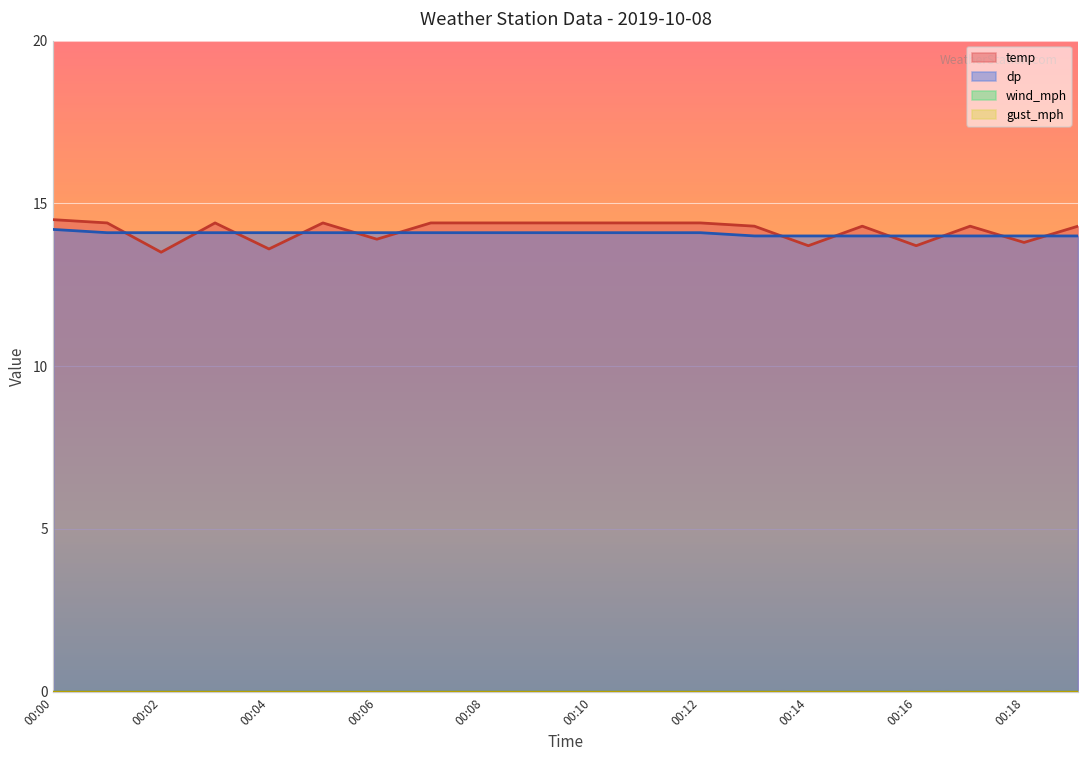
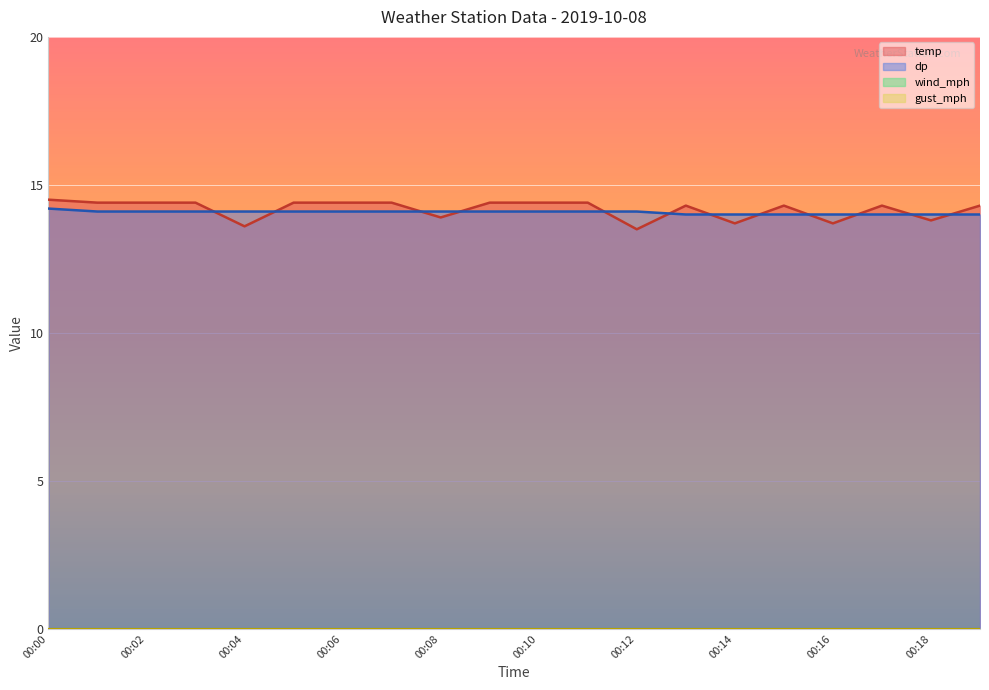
temp, 00:02: 13.5 -> 14.4
temp, 00:06: 13.9 -> 14.4
temp, 00:08: 14.4 -> 13.9
temp, 00:12: 14.4 -> 13.5
